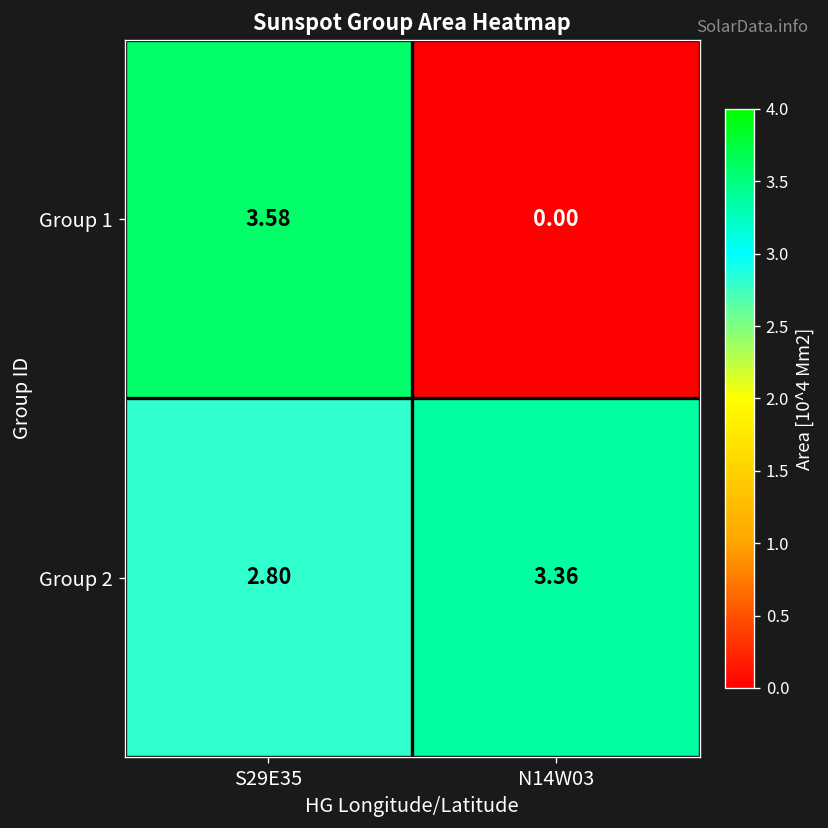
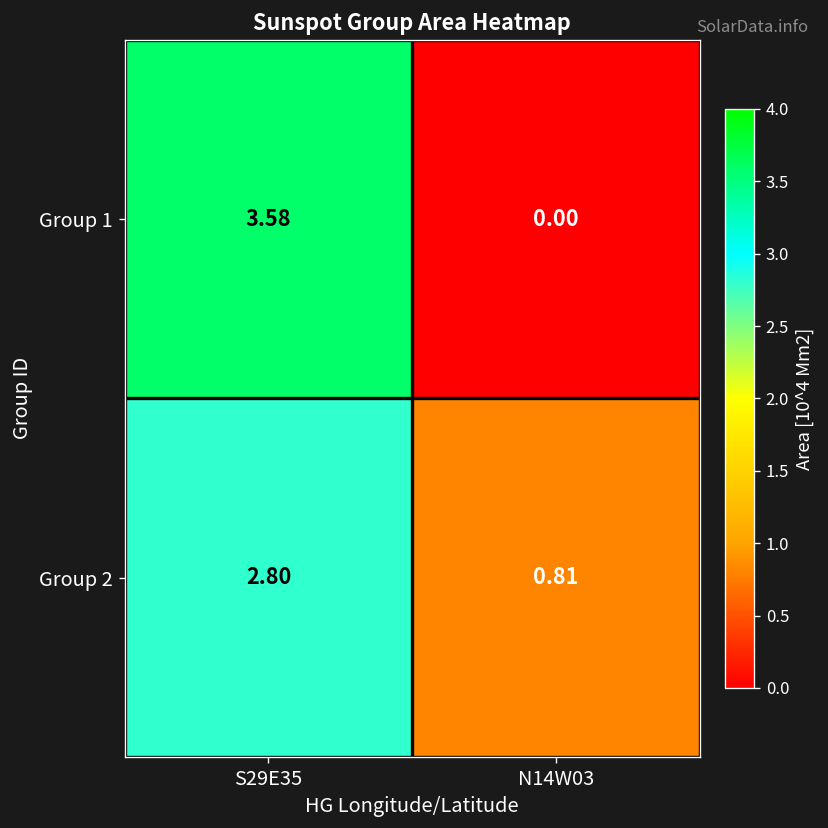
Group 2, N14W03: 3.36 -> 0.81
